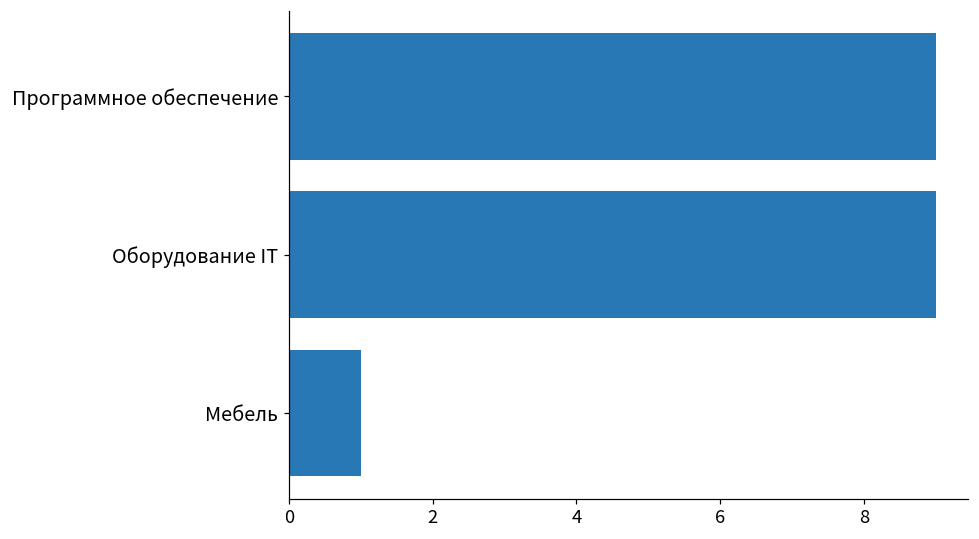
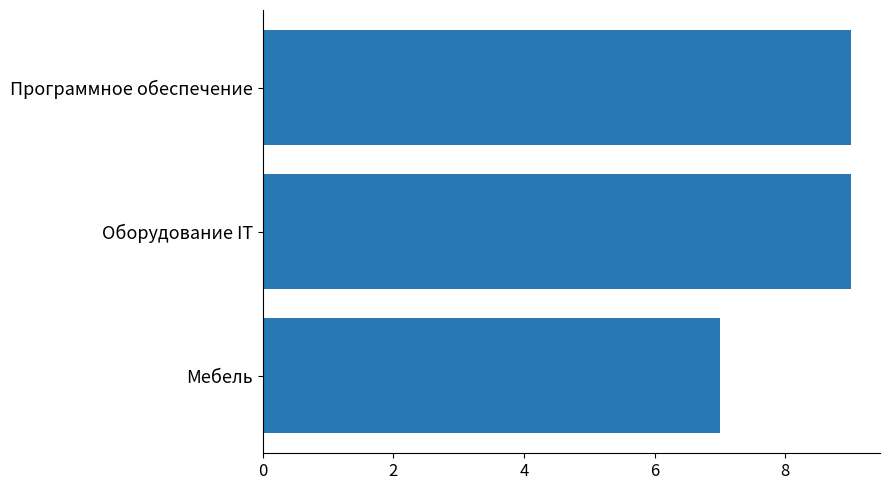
Мебель: 1 -> 7
